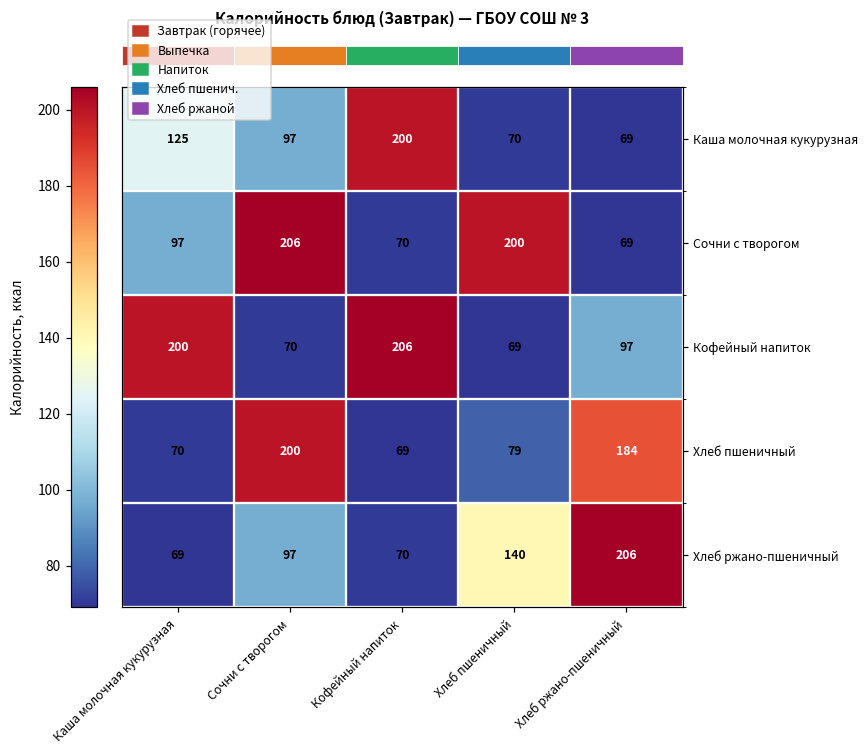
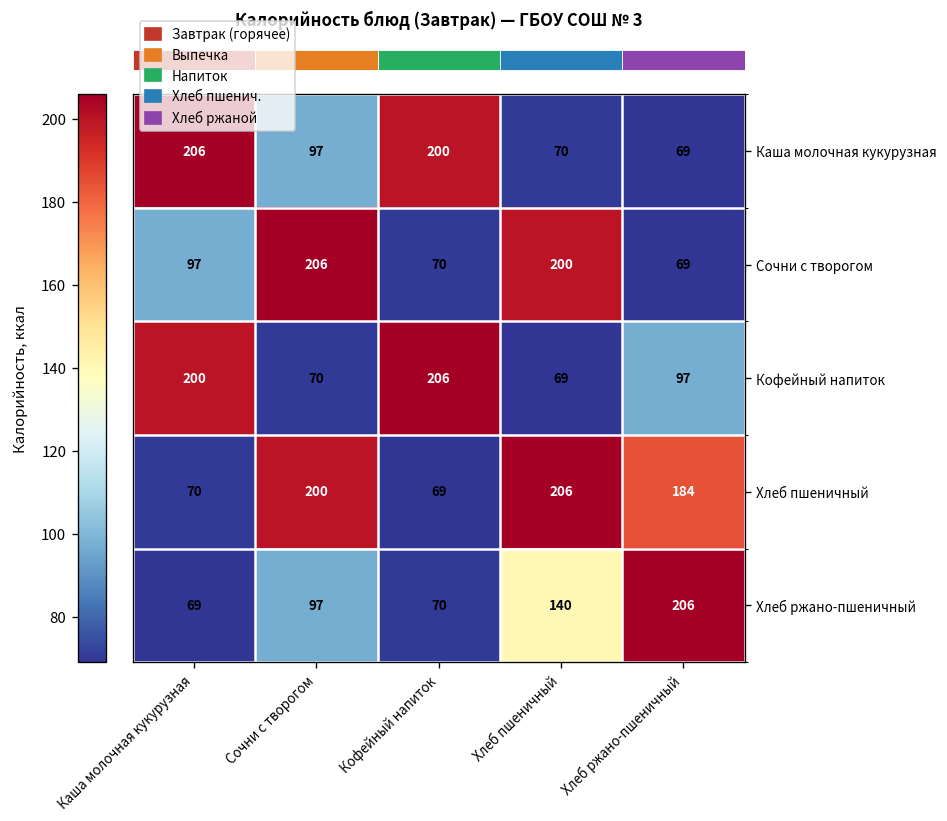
Каша молочная кукурузная, Каша молочная кукурузная: 125 -> 206
Хлеб пшеничный, Хлеб пшеничный: 79 -> 206
